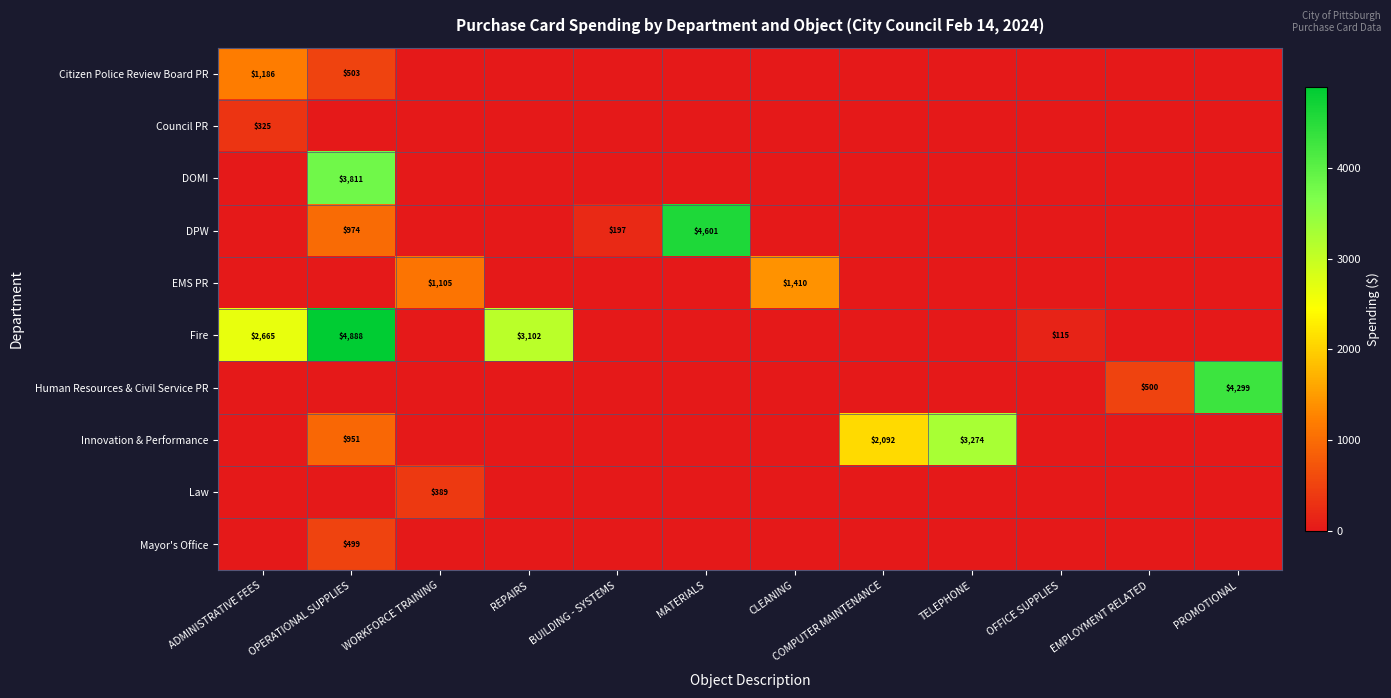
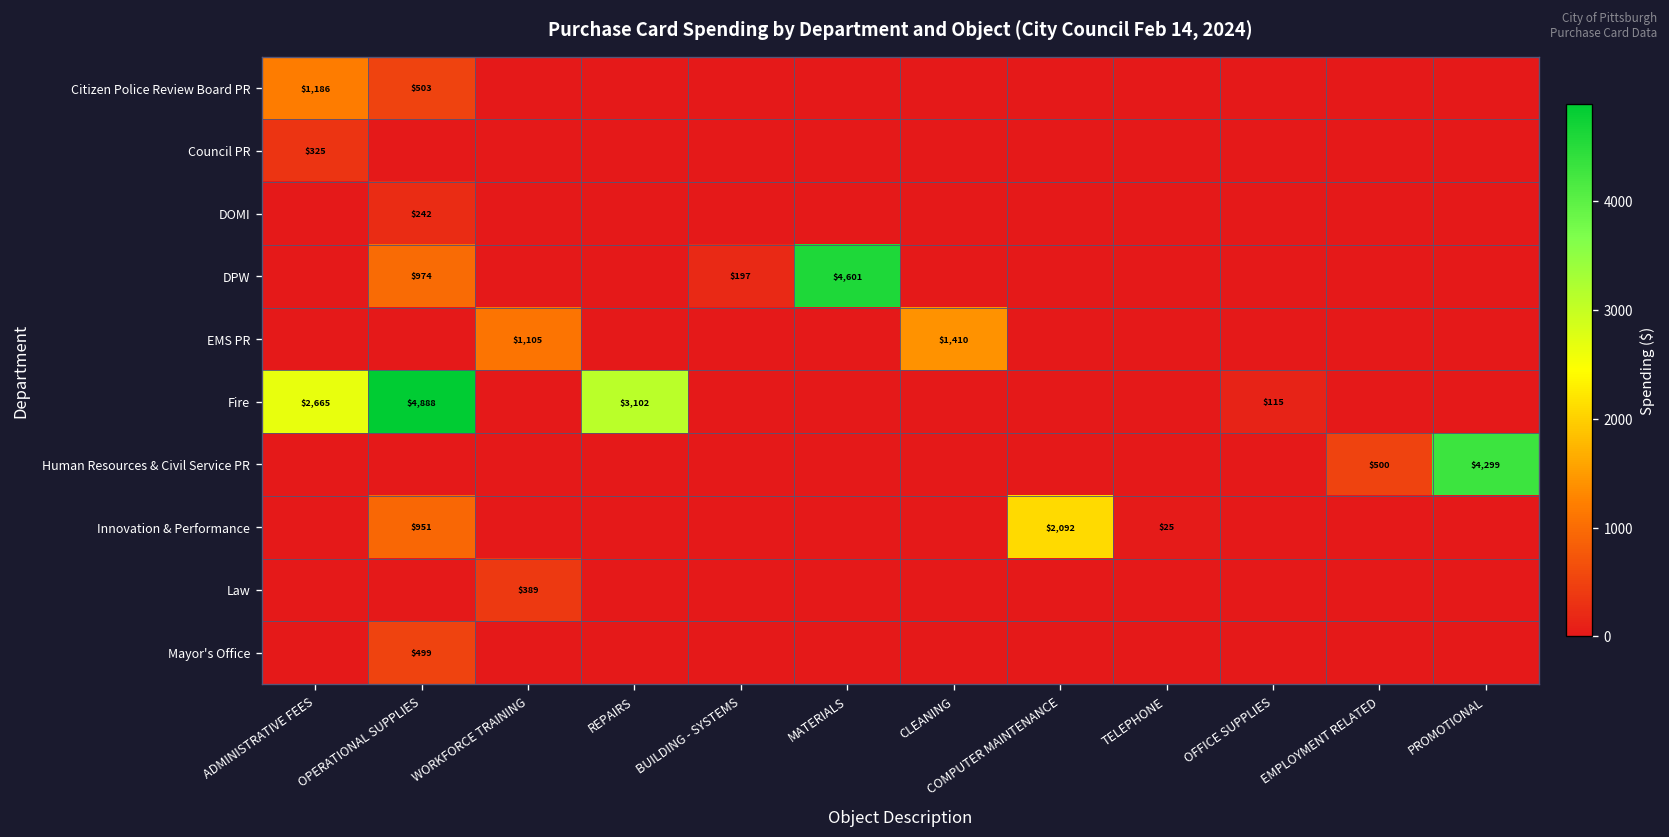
DOMI, OPERATIONAL SUPPLIES: $3,811 -> $242
Innovation & Performance, TELEPHONE: $3,274 -> $25
